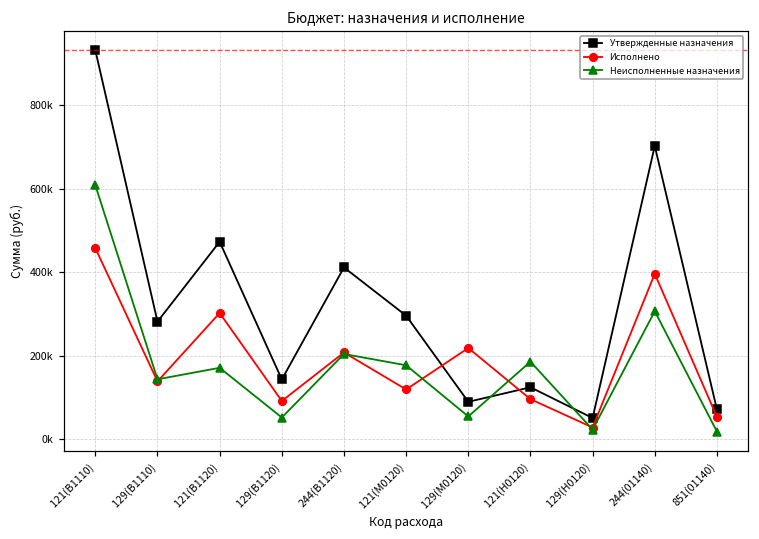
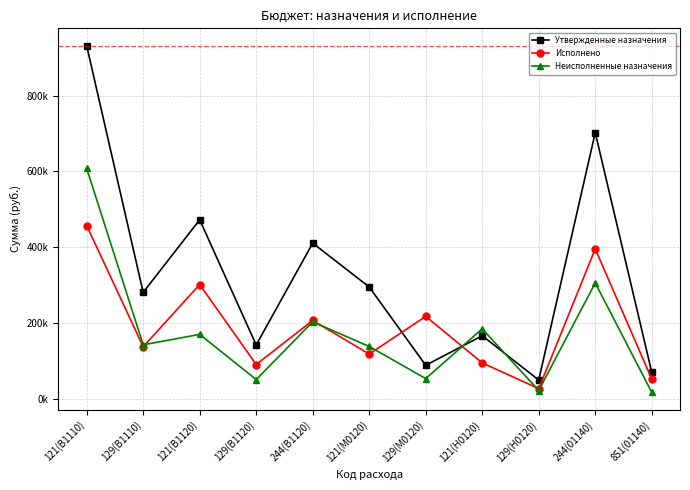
Неисполненные назначения, 121(М0120): 180000 -> 140000
Утвержденные назначения, 121(Н0120): 120000 -> 170000
